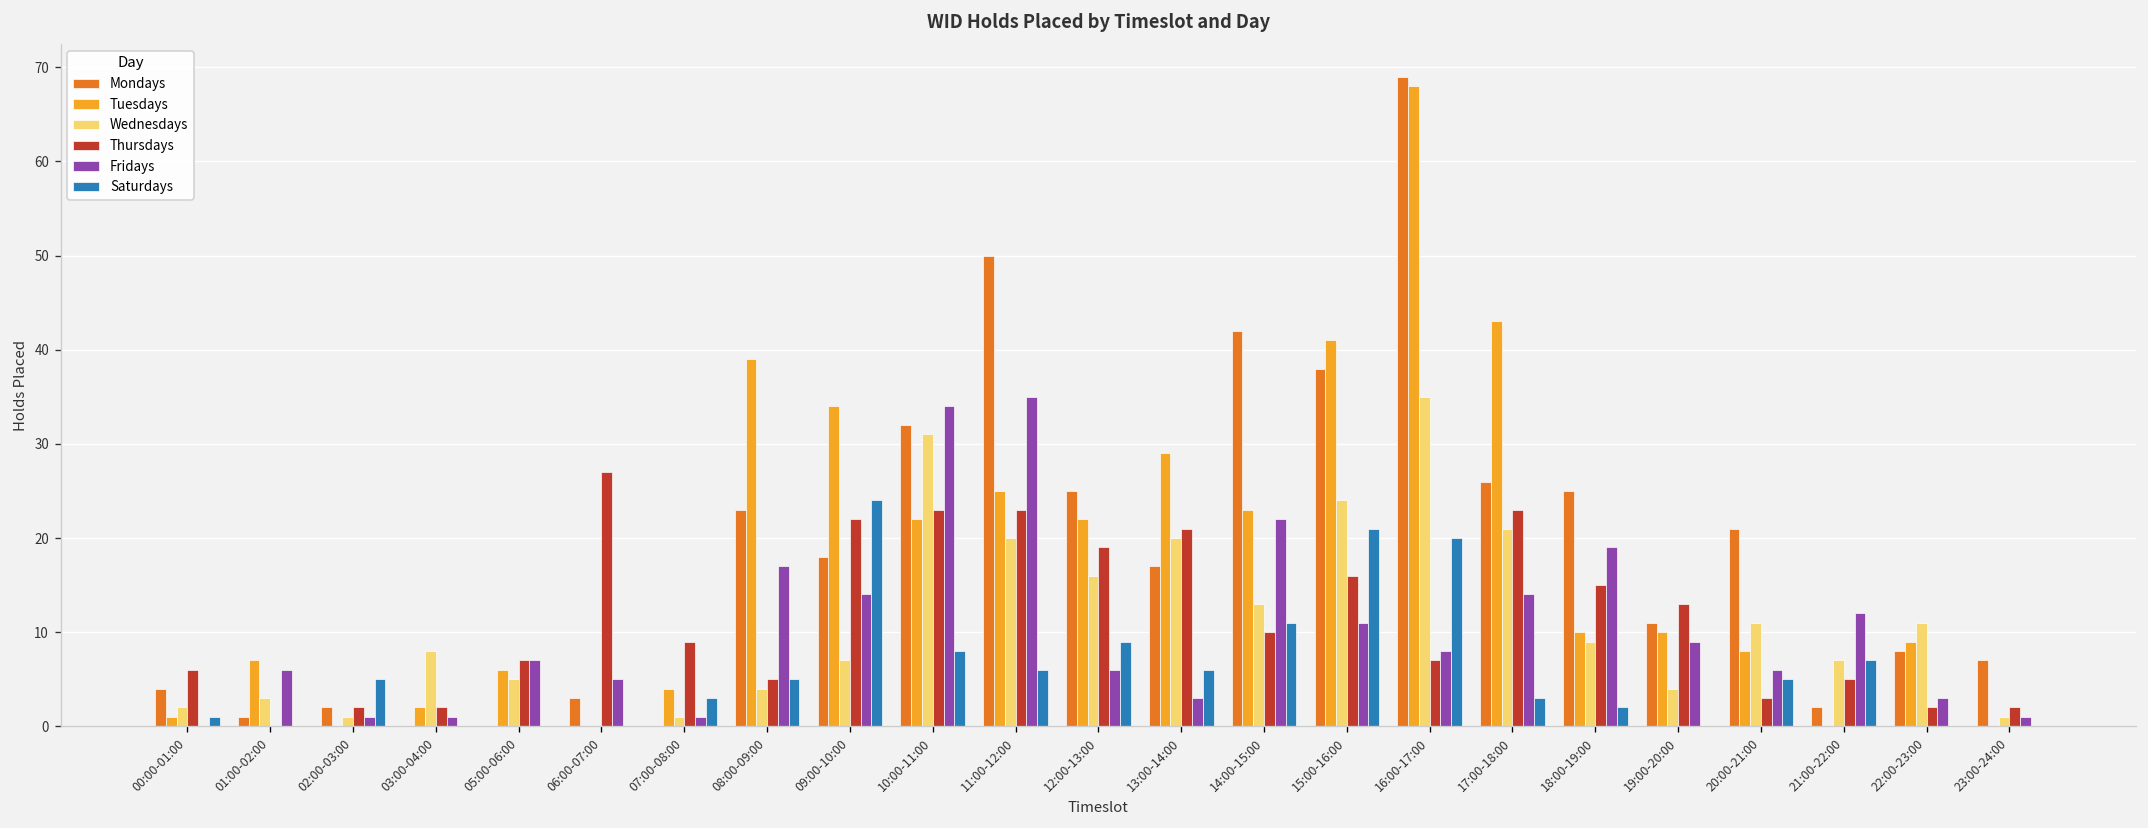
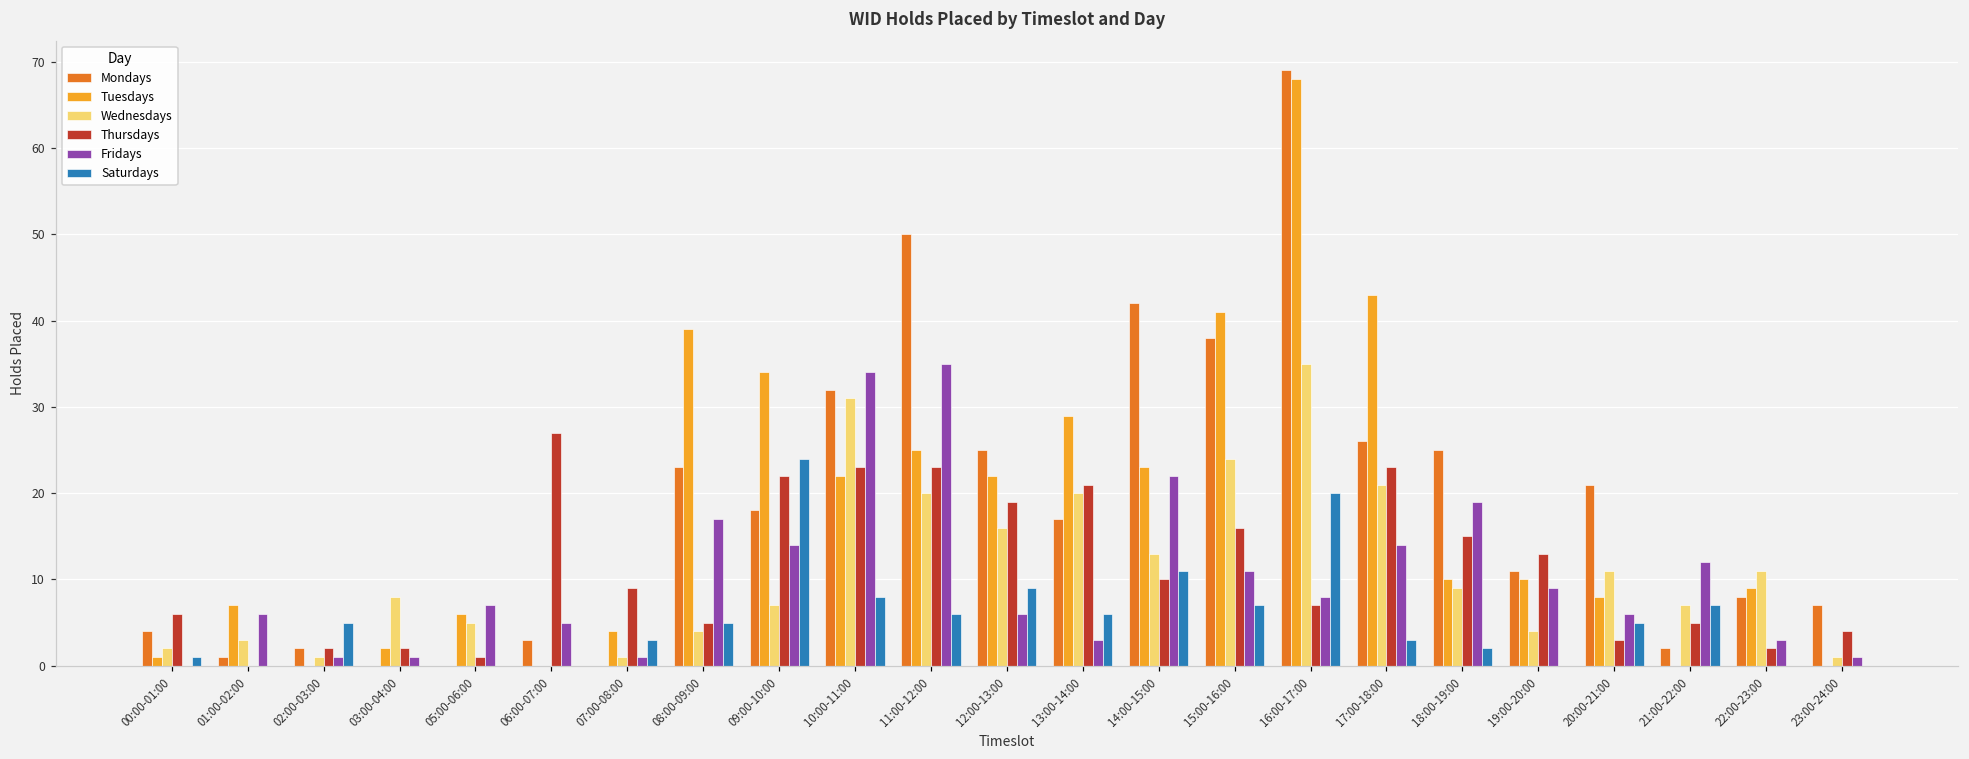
Thursdays, 05:00-06:00: 7 -> 1
Saturdays, 15:00-16:00: 21 -> 7
Thursdays, 23:00-24:00: 2 -> 4
